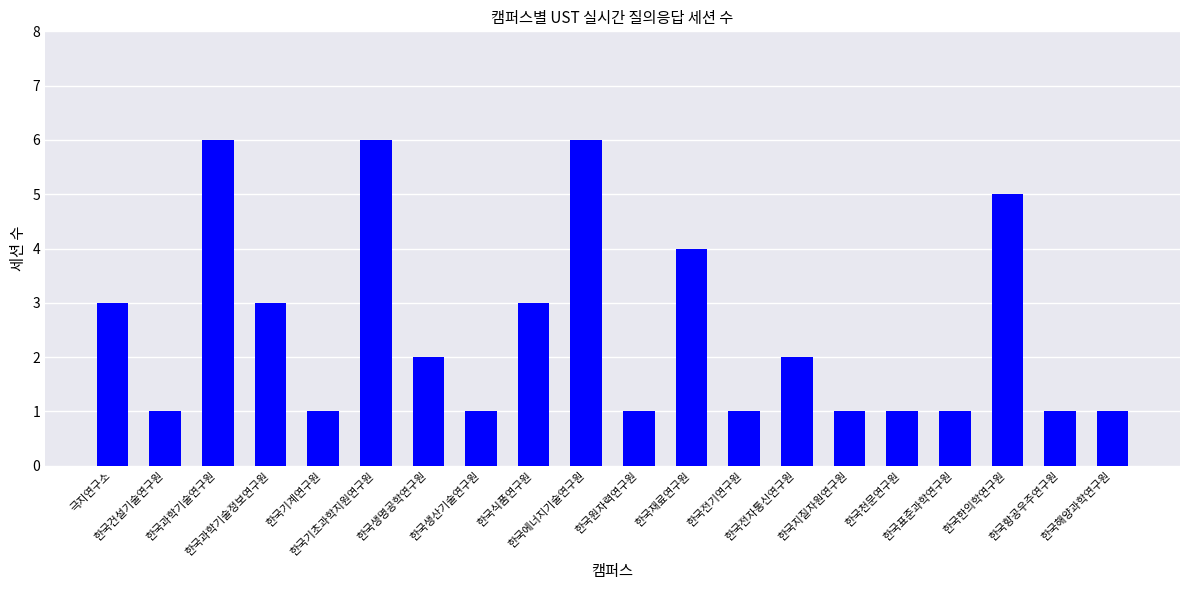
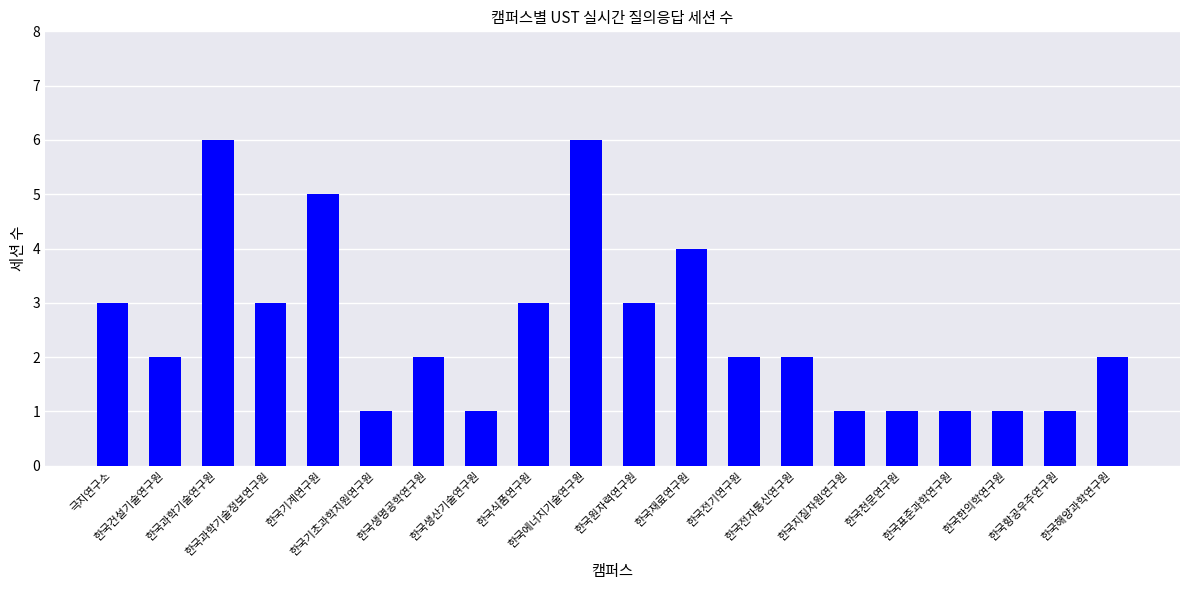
한국건설기술연구원: 1 -> 2
한국기계연구원: 1 -> 5
한국기초과학지원연구원: 6 -> 1
한국원자력연구원: 1 -> 3
한국전기연구원: 1 -> 2
한국한의학연구원: 5 -> 1
한국해양과학연구원: 1 -> 2
